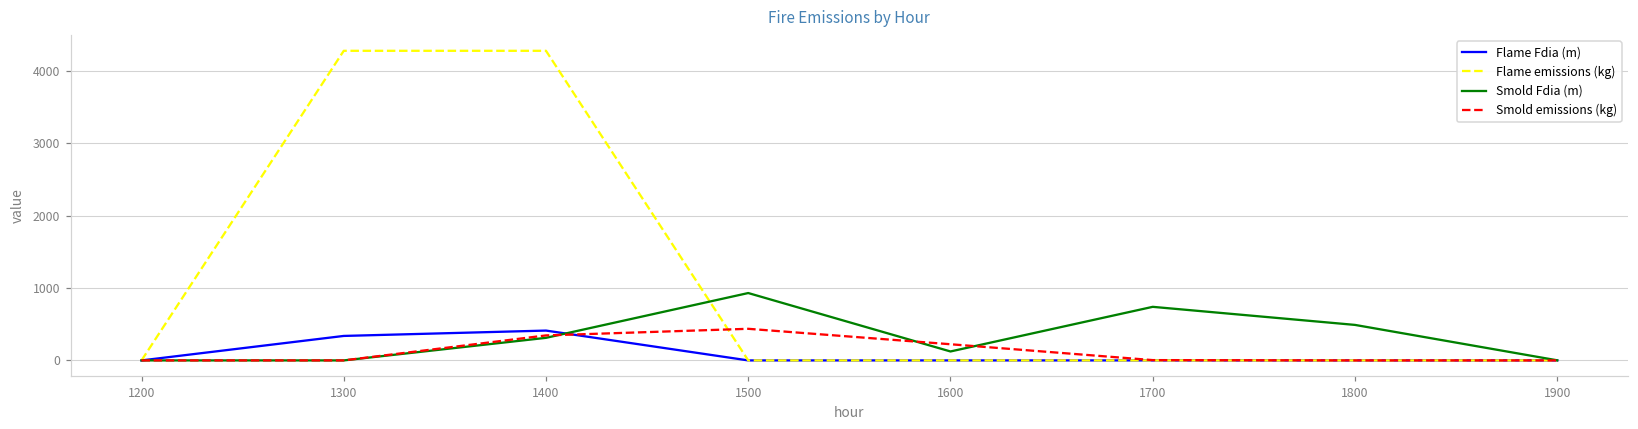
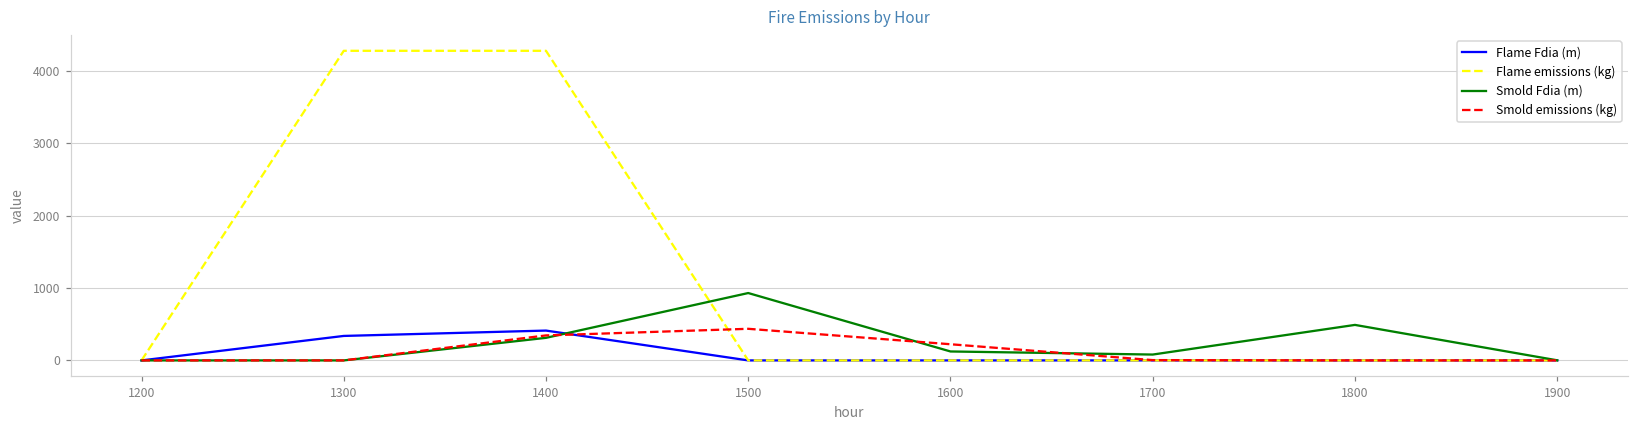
Smold Fdia (m), 1700: 700 -> 100
